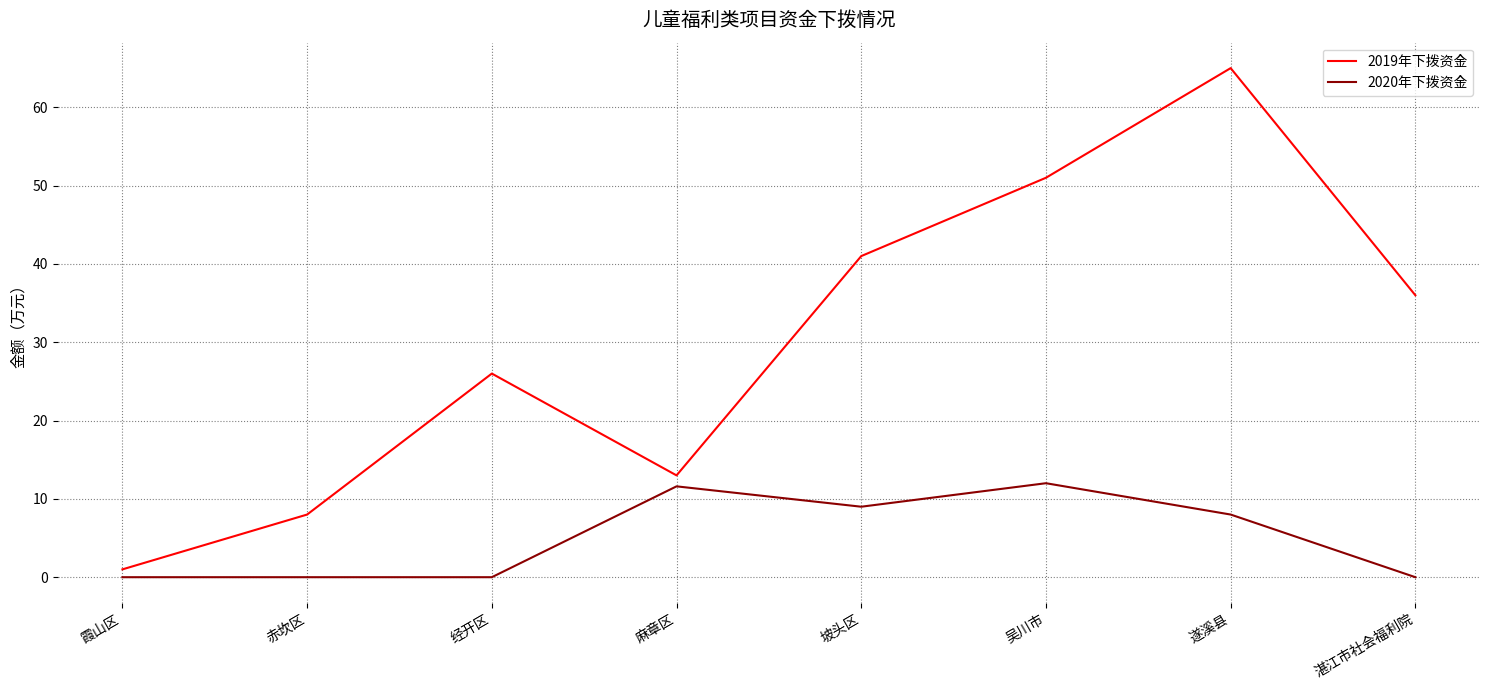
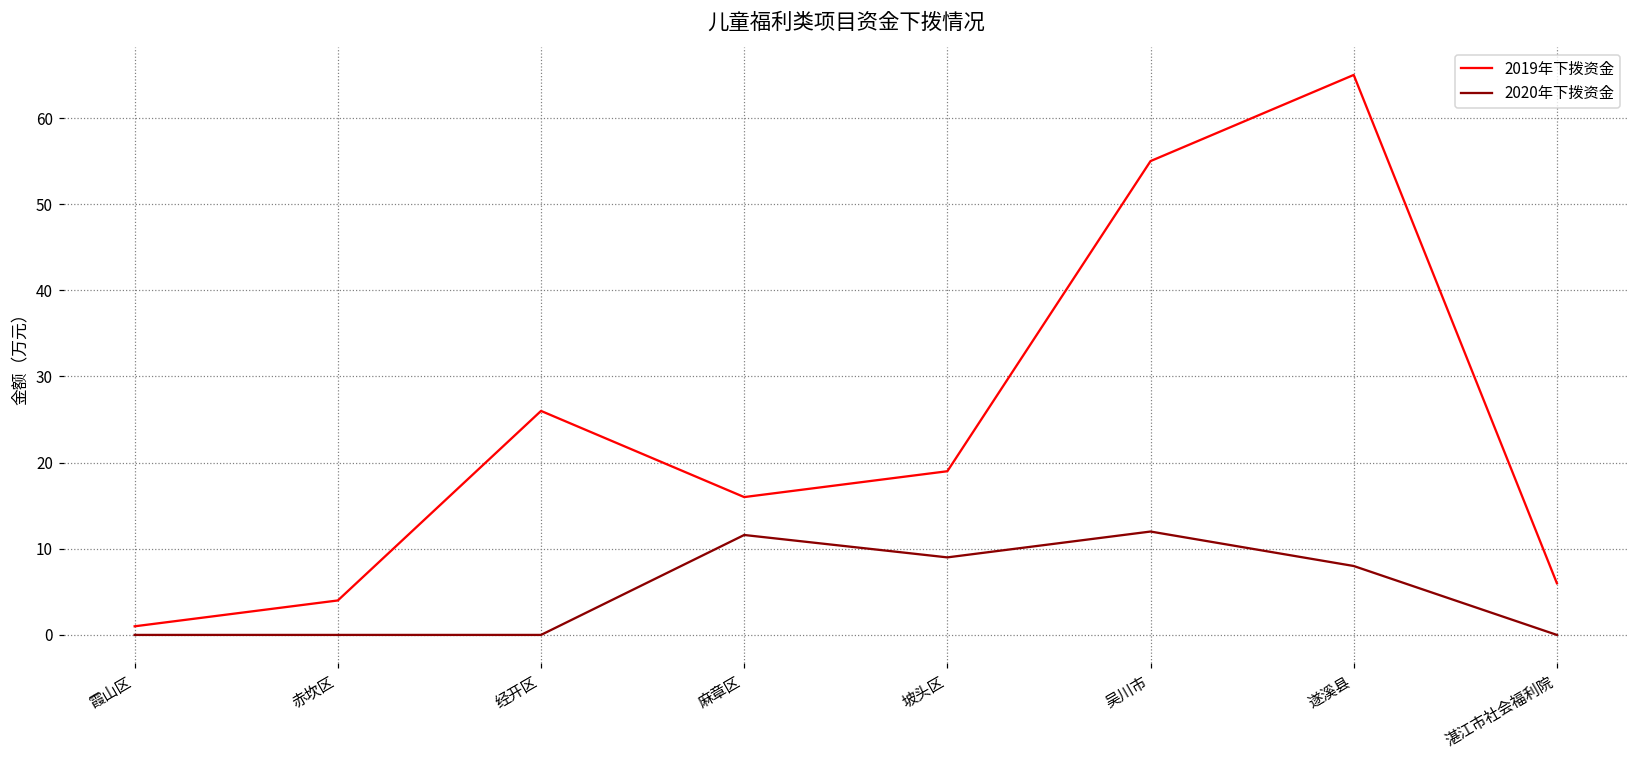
2019年下拨资金, 赤坎区: 8 -> 4
2019年下拨资金, 麻章区: 13 -> 16
2019年下拨资金, 坡头区: 41 -> 19
2019年下拨资金, 吴川市: 51 -> 55
2019年下拨资金, 湛江市社会福利院: 36 -> 6
